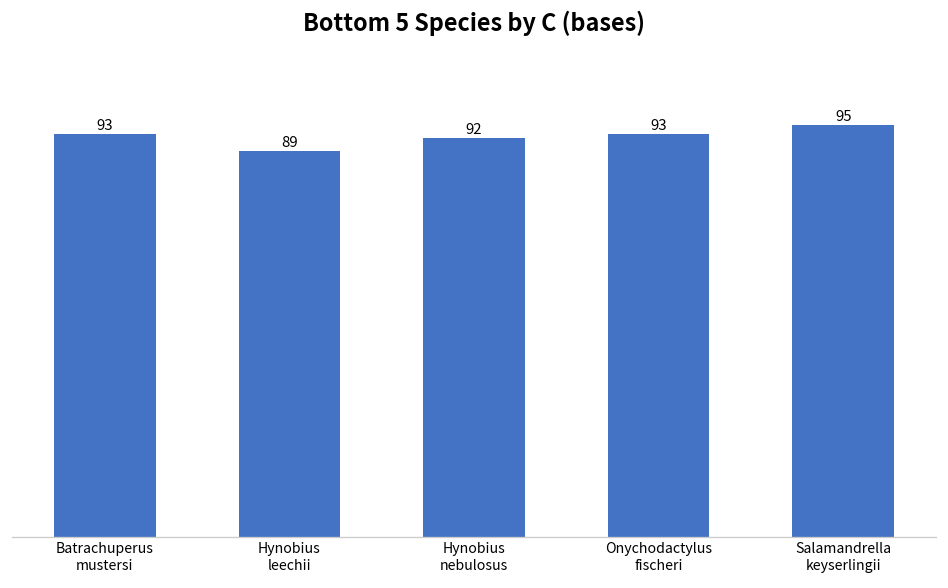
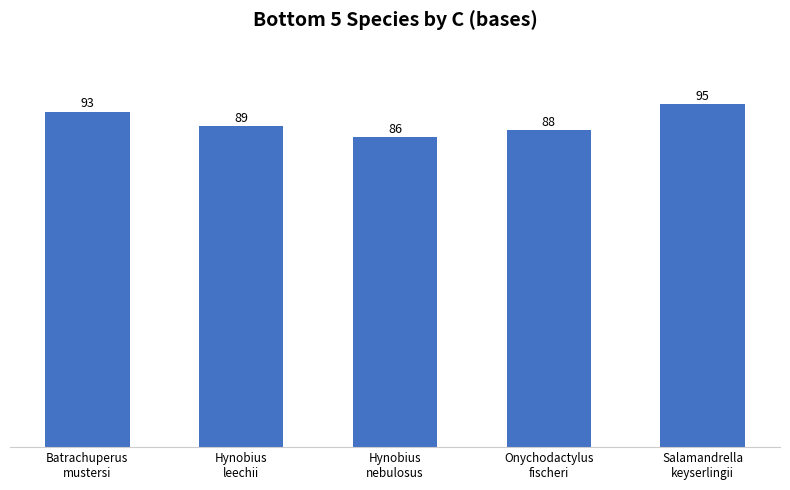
Hynobius nebulosus: 92 -> 86
Onychodactylus fischeri: 93 -> 88
